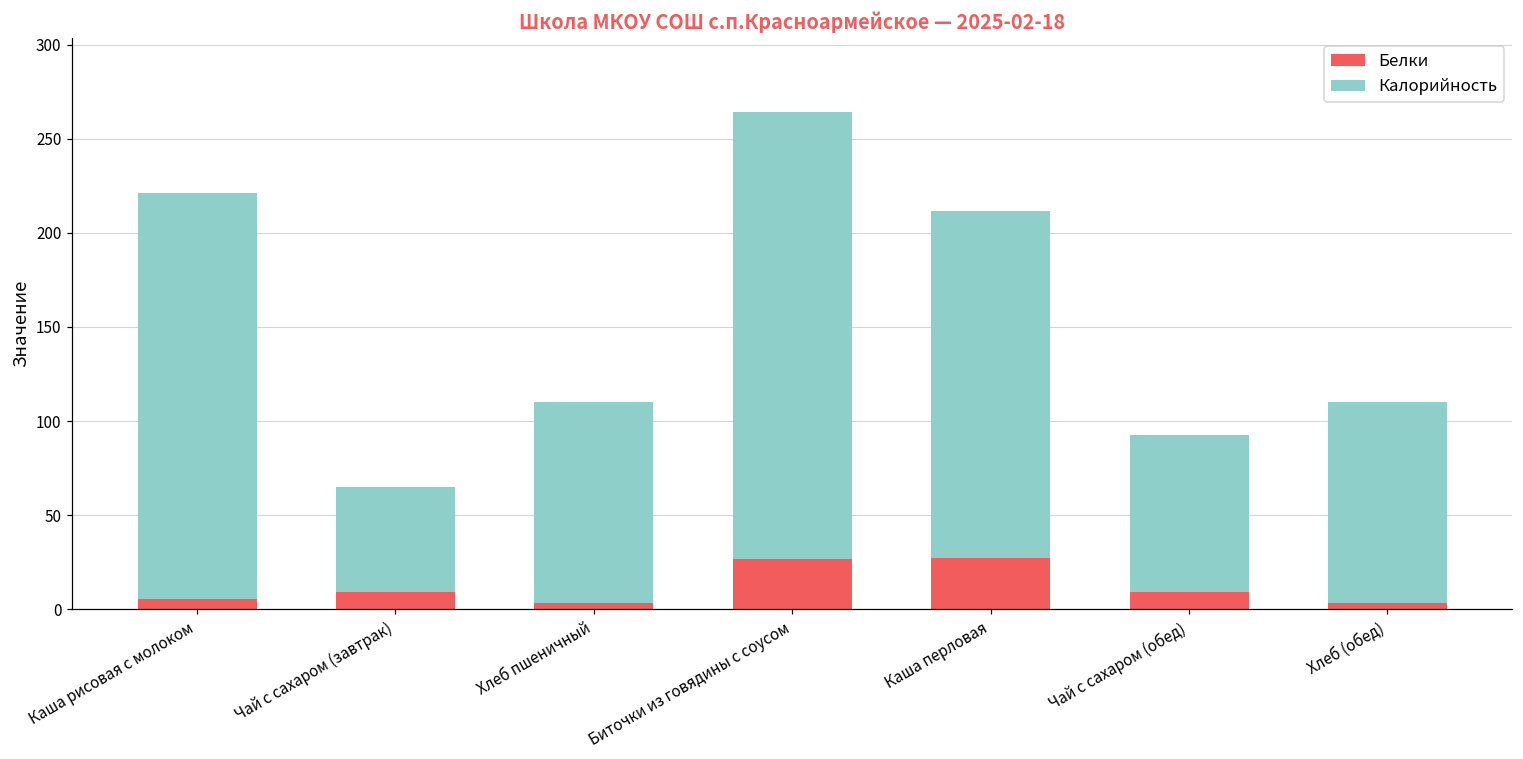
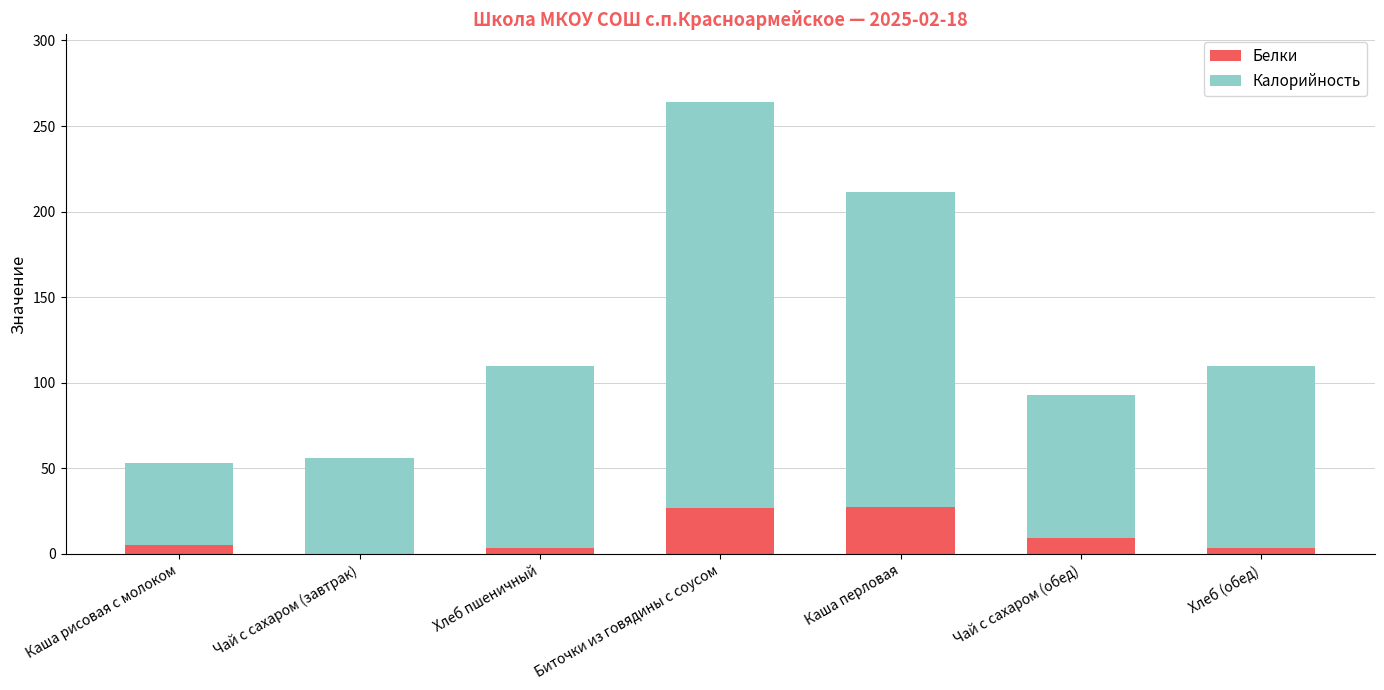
Калорийность, Каша рисовая с молоком: 216 -> 48
Белки, Чай с сахаром (завтрак): 9 -> 0
